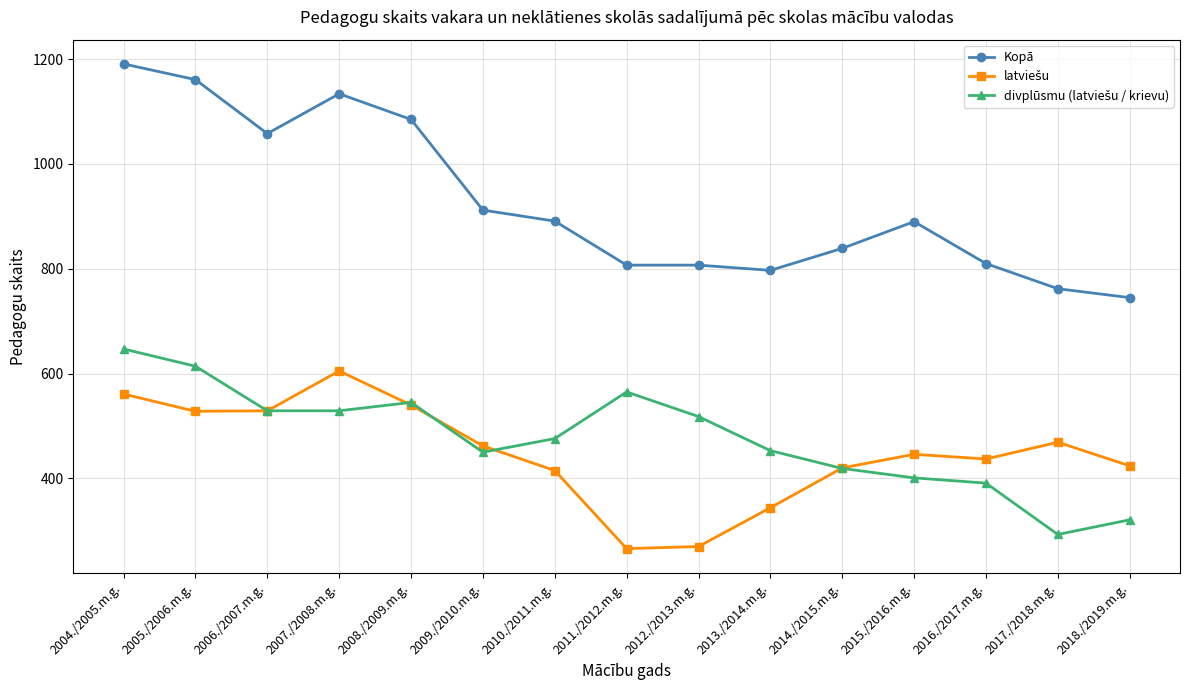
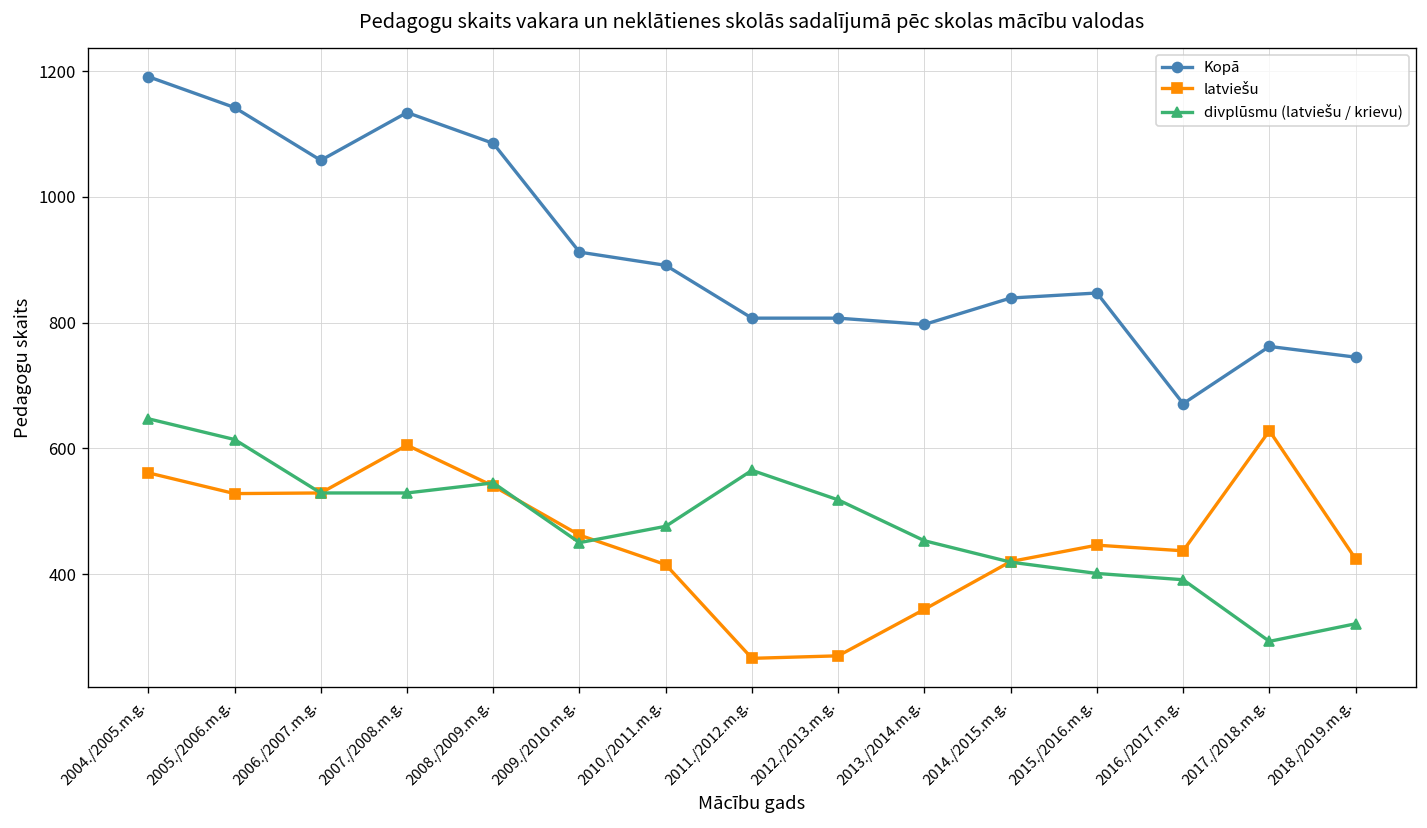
Kopā, 2005./2006.m.g.: 1160 -> 1140
Kopā, 2015./2016.m.g.: 890 -> 850
Kopā, 2016./2017.m.g.: 810 -> 670
latviešu, 2017./2018.m.g.: 470 -> 630
